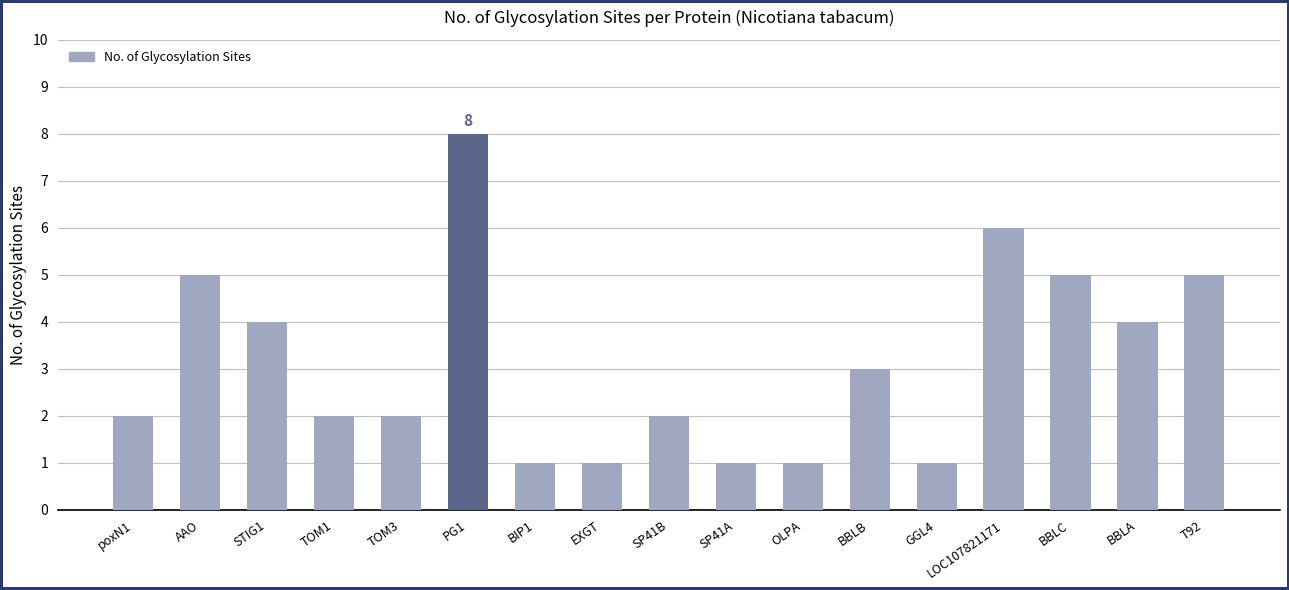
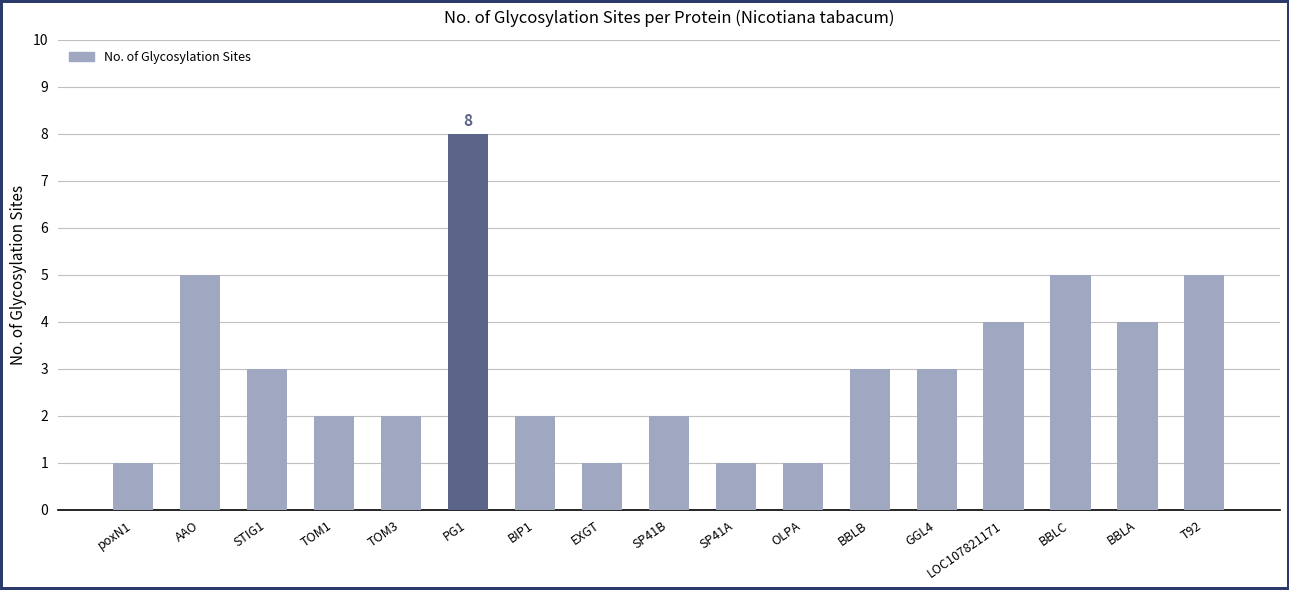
poxN1: 2 -> 1
STIG1: 4 -> 3
BIP1: 1 -> 2
GGL4: 1 -> 3
LOC107821171: 6 -> 4
